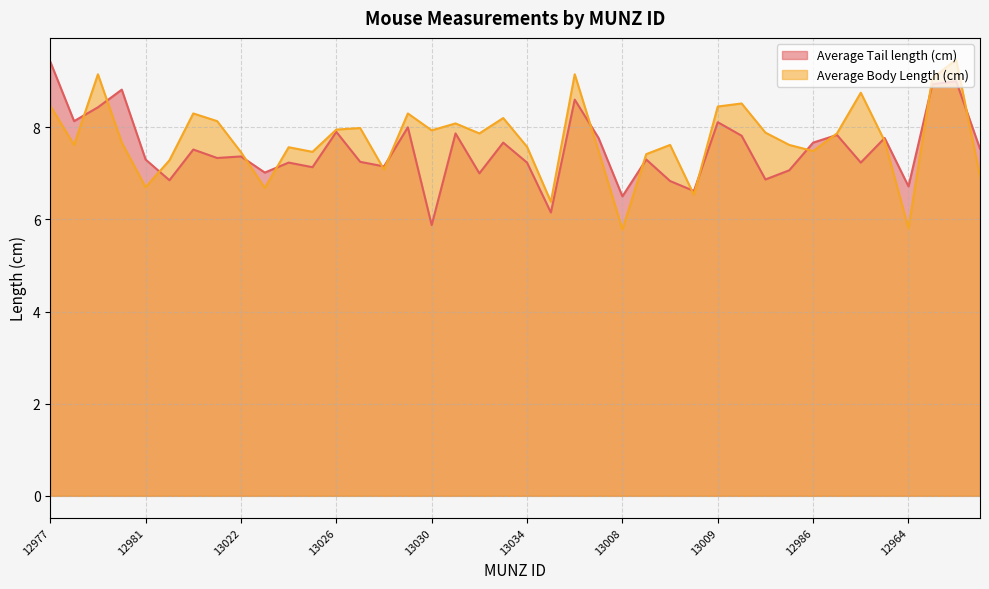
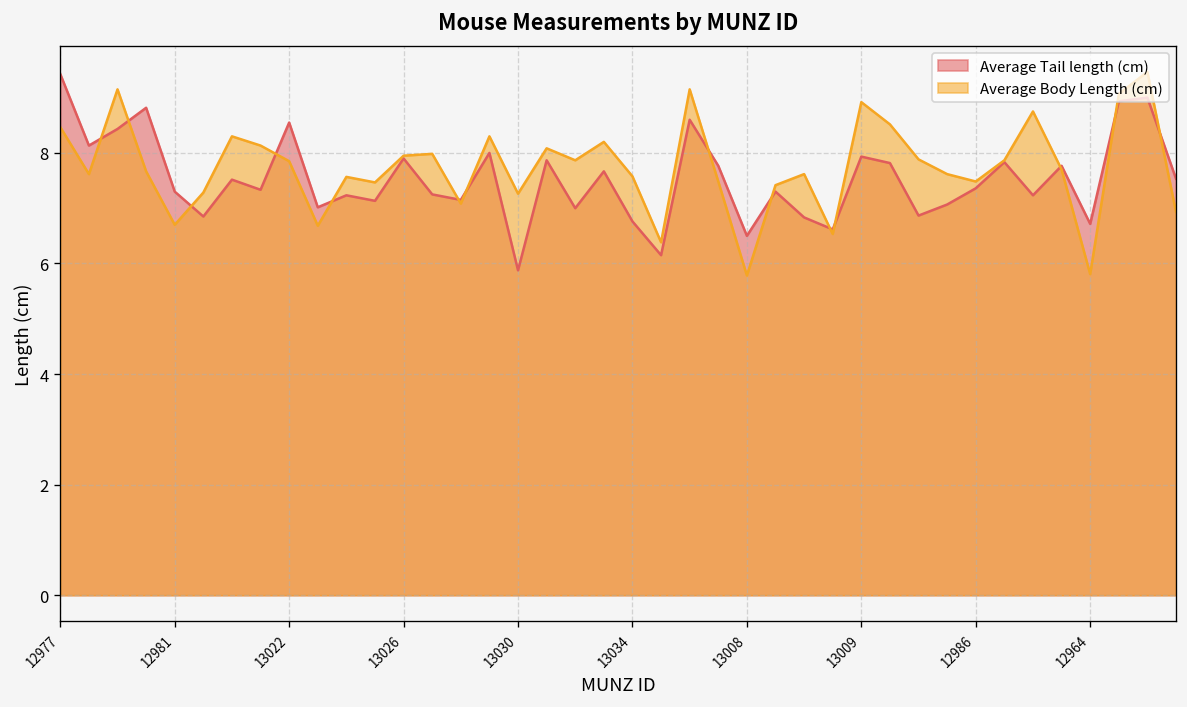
Average Tail length (cm), 13022: 7.4 -> 8.5
Average Body Length (cm), 13022: 7.5 -> 7.8
Average Body Length (cm), 13030: 7.9 -> 7.3
Average Tail length (cm), 13034: 7.2 -> 6.8
Average Tail length (cm), 13009: 8.1 -> 7.9
Average Body Length (cm), 13009: 8.5 -> 8.9
Average Tail length (cm), 12986: 7.7 -> 7.4
